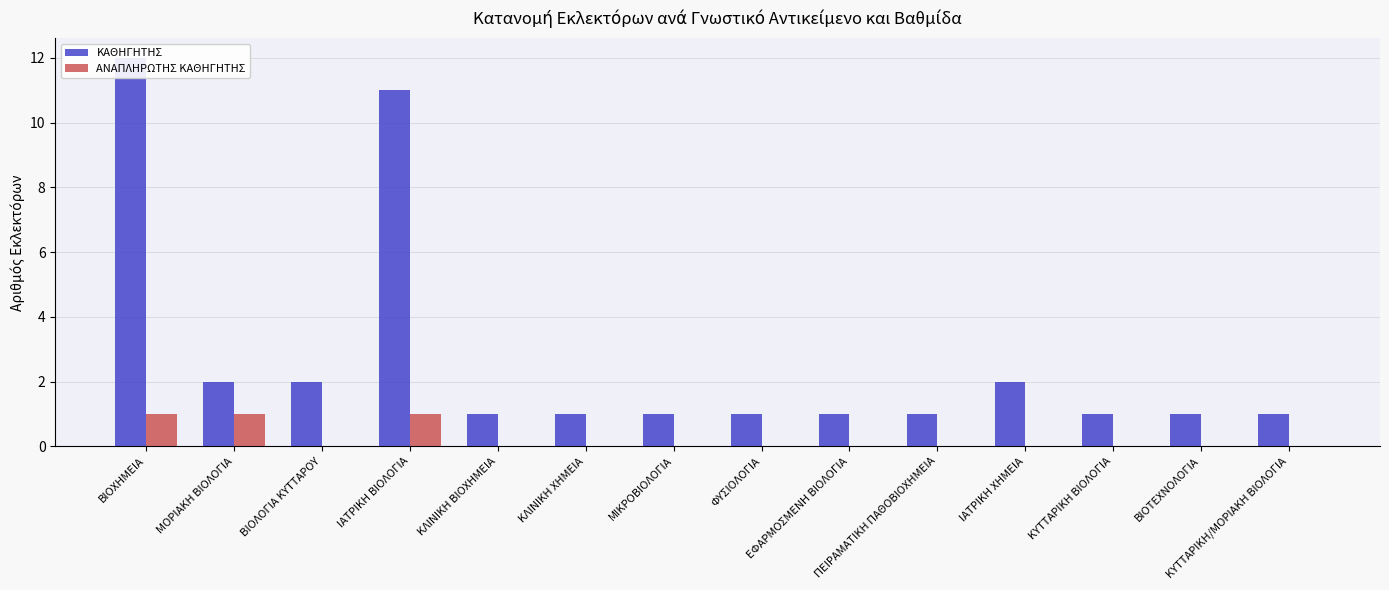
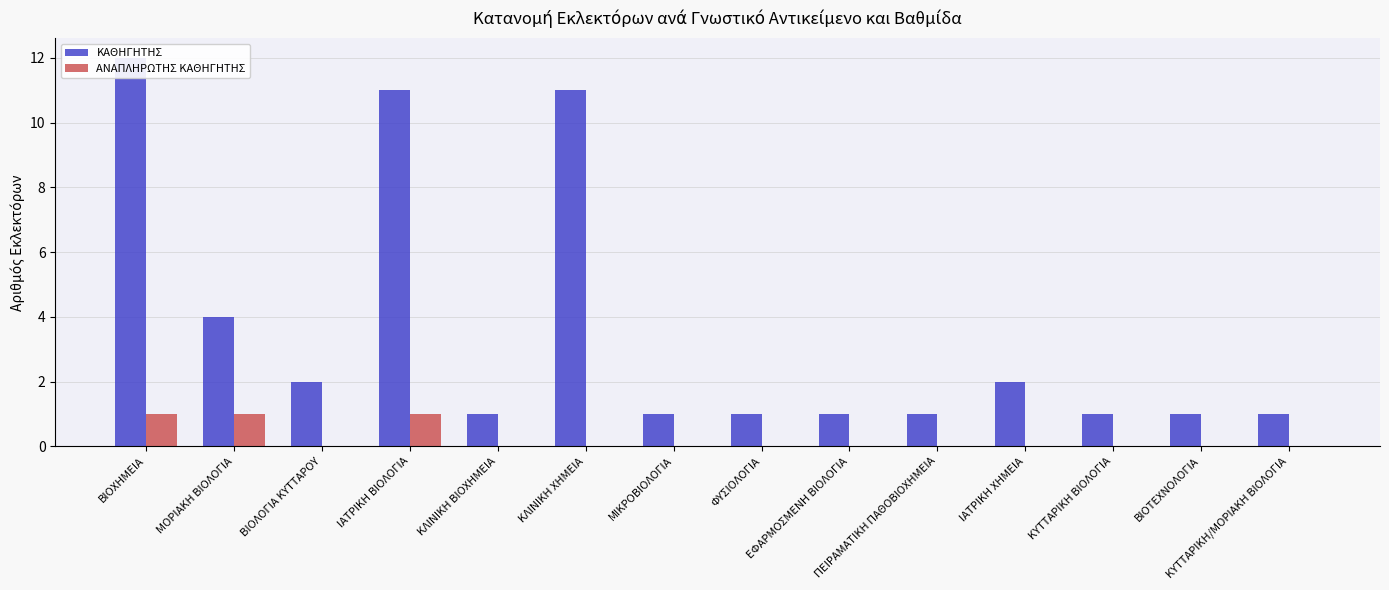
ΚΑΘΗΓΗΤΗΣ, ΜΟΡΙΑΚΗ ΒΙΟΛΟΓΙΑ: 2 -> 4
ΚΑΘΗΓΗΤΗΣ, ΚΛΙΝΙΚΗ ΧΗΜΕΙΑ: 1 -> 11
